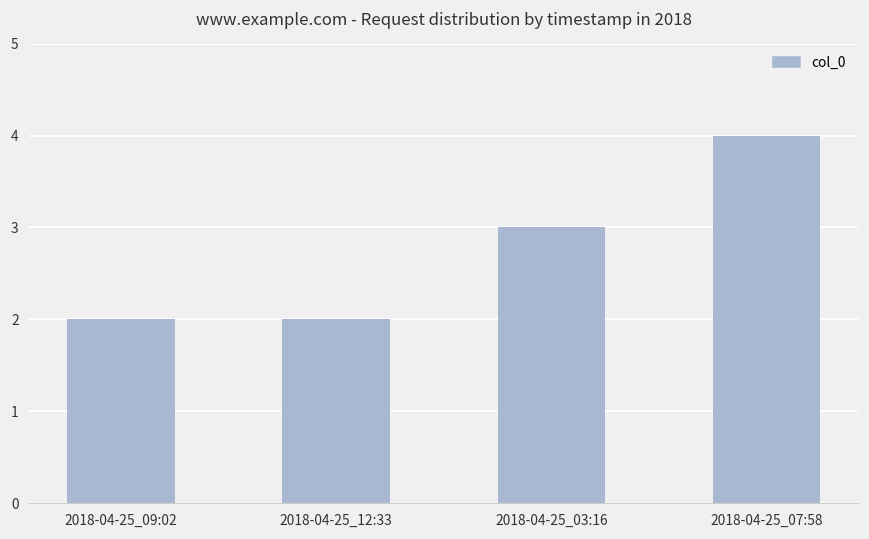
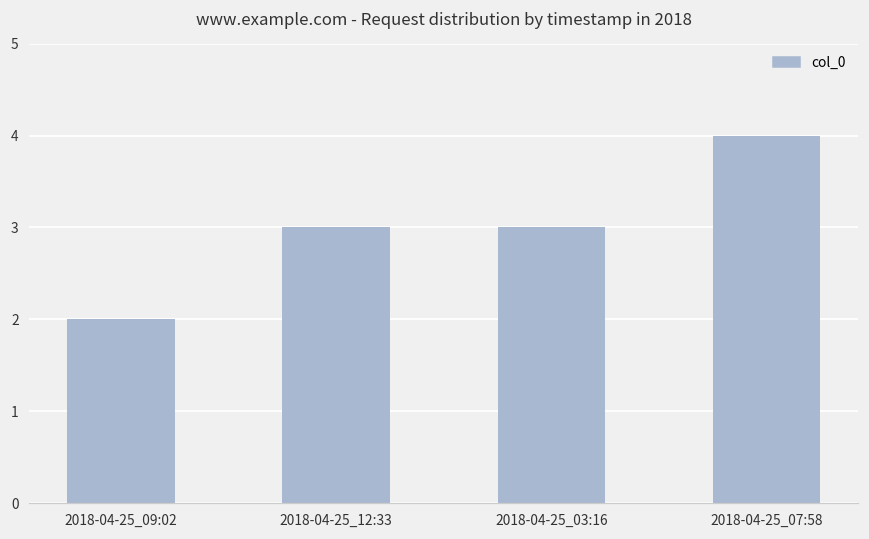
2018-04-25_12:33: 2 -> 3
